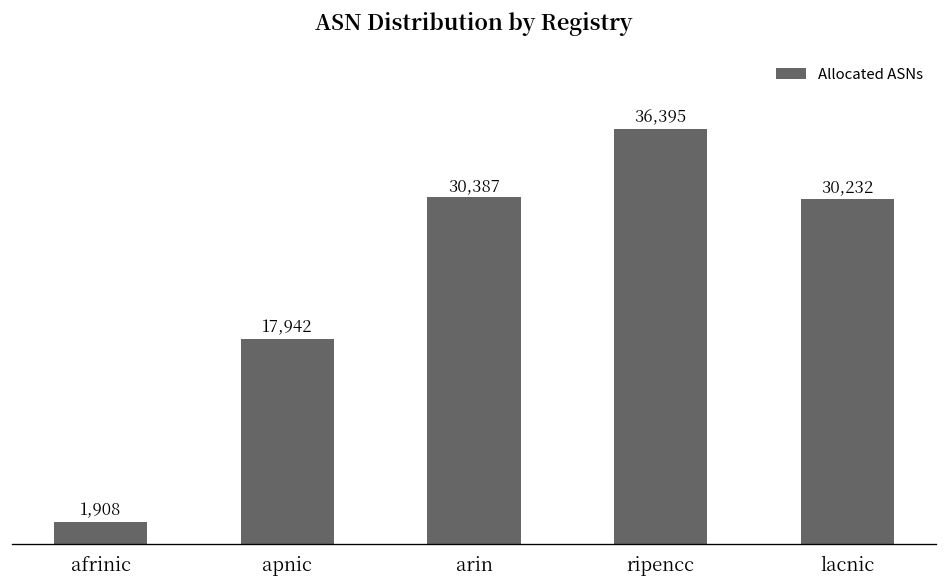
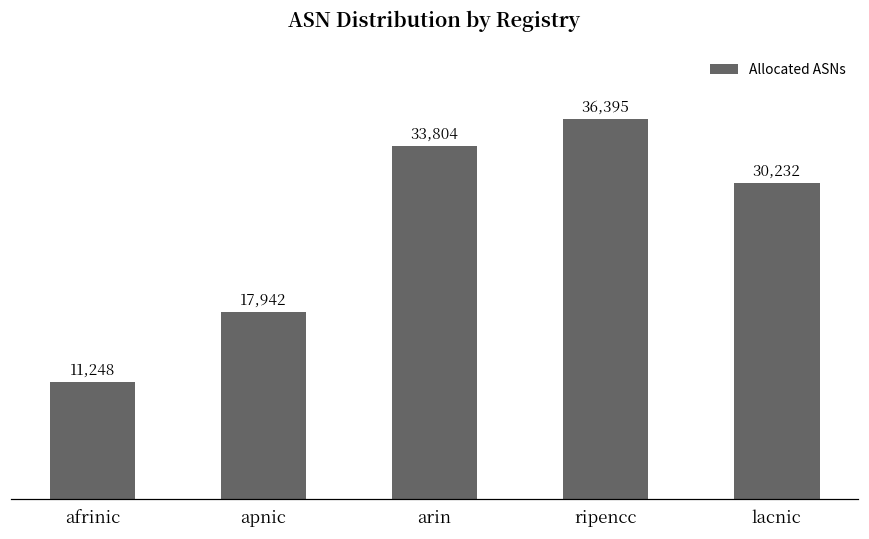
afrinic: 1,908 -> 11,248
arin: 30,387 -> 33,804
